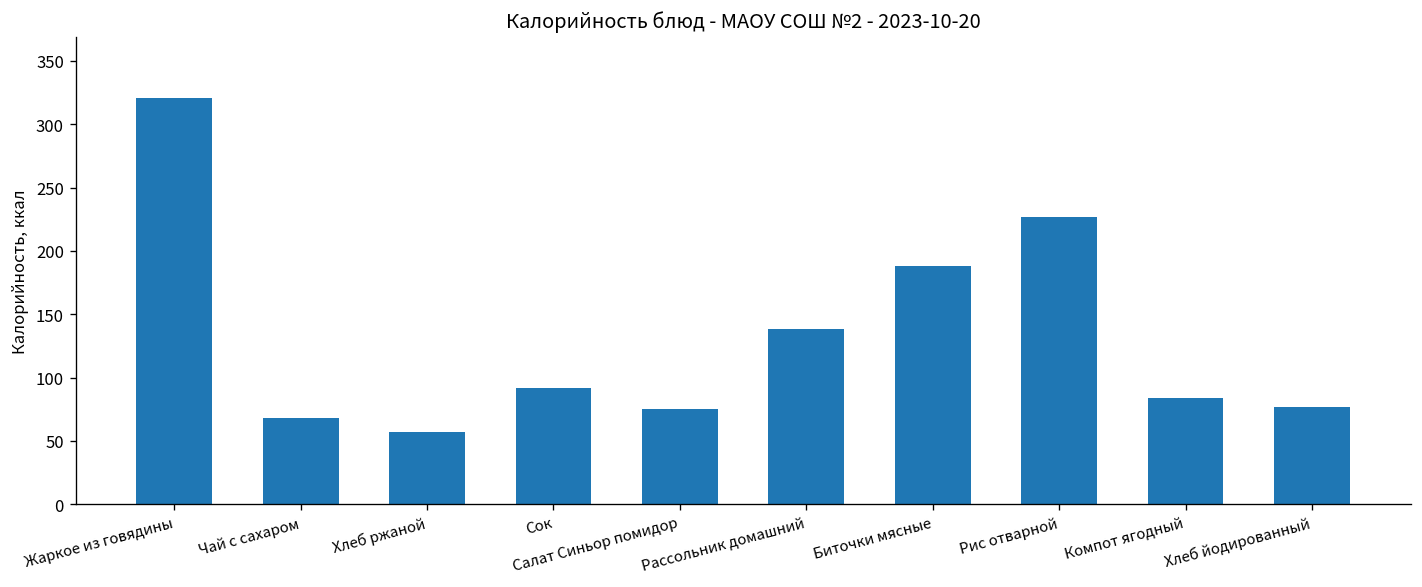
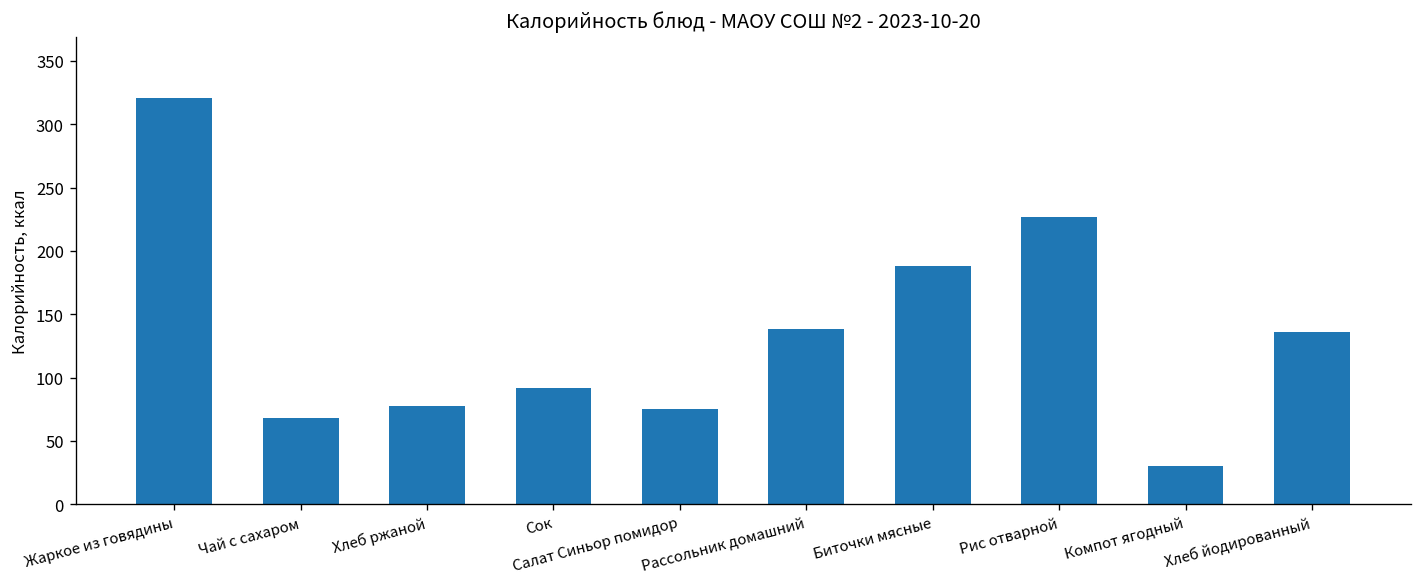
Хлеб ржаной: 57 -> 78
Компот ягодный: 84 -> 30
Хлеб йодированный: 77 -> 136
